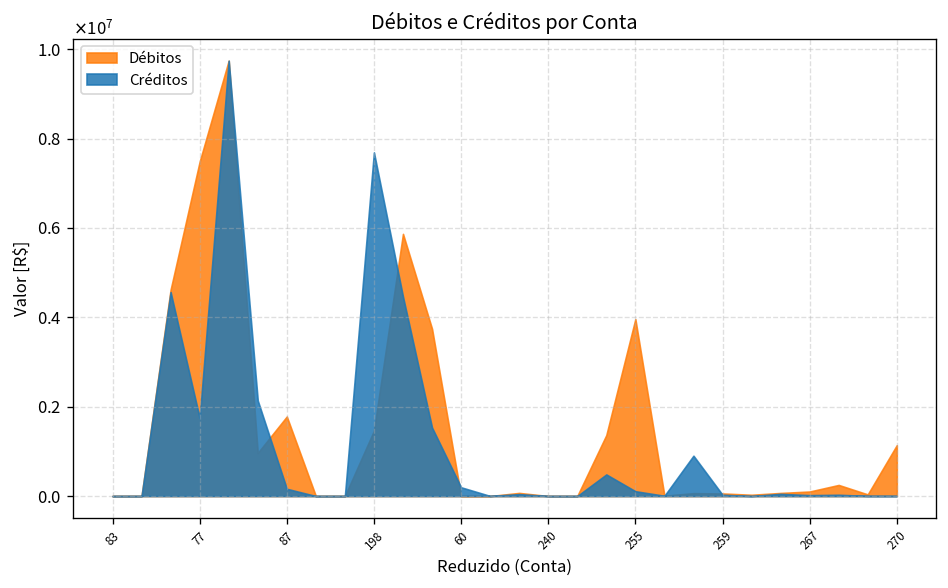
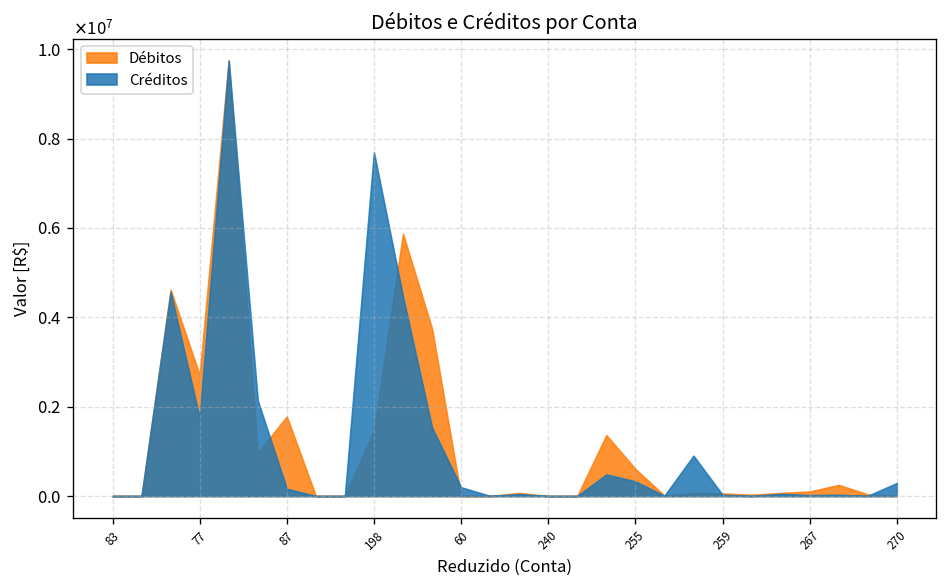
Débitos, 77: 7500000 -> 2700000
Débitos, 255: 4000000 -> 600000
Créditos, 255: 100000 -> 300000
Débitos, 270: 1100000 -> 0
Créditos, 270: 0 -> 300000
